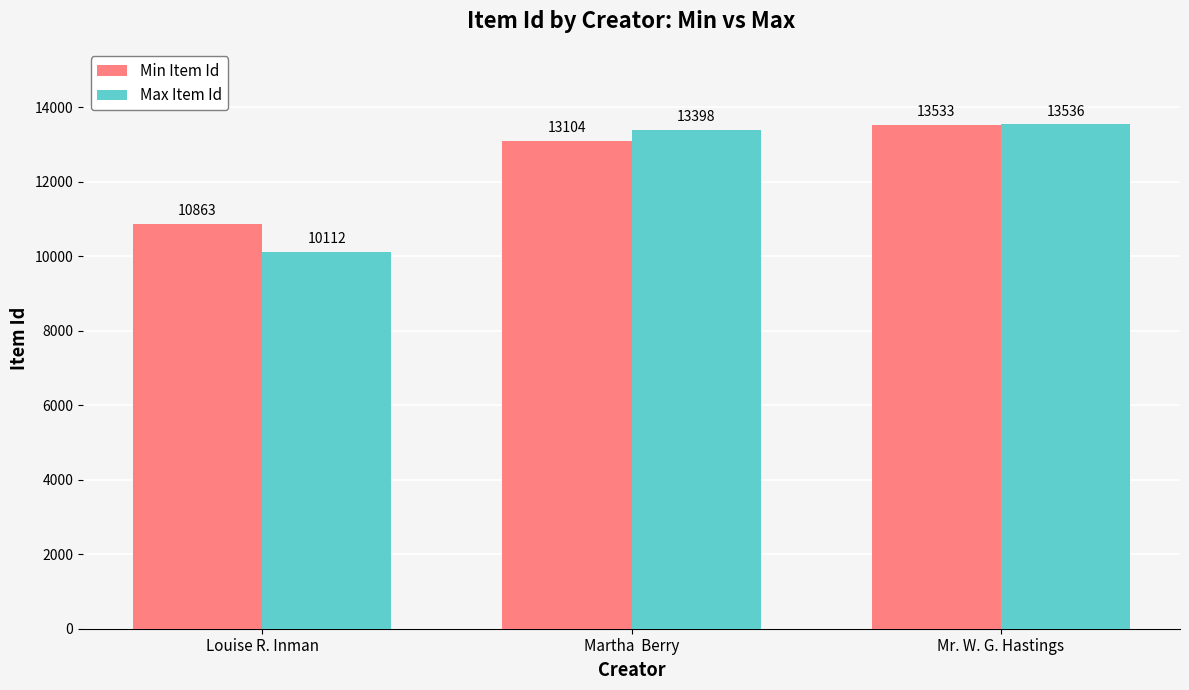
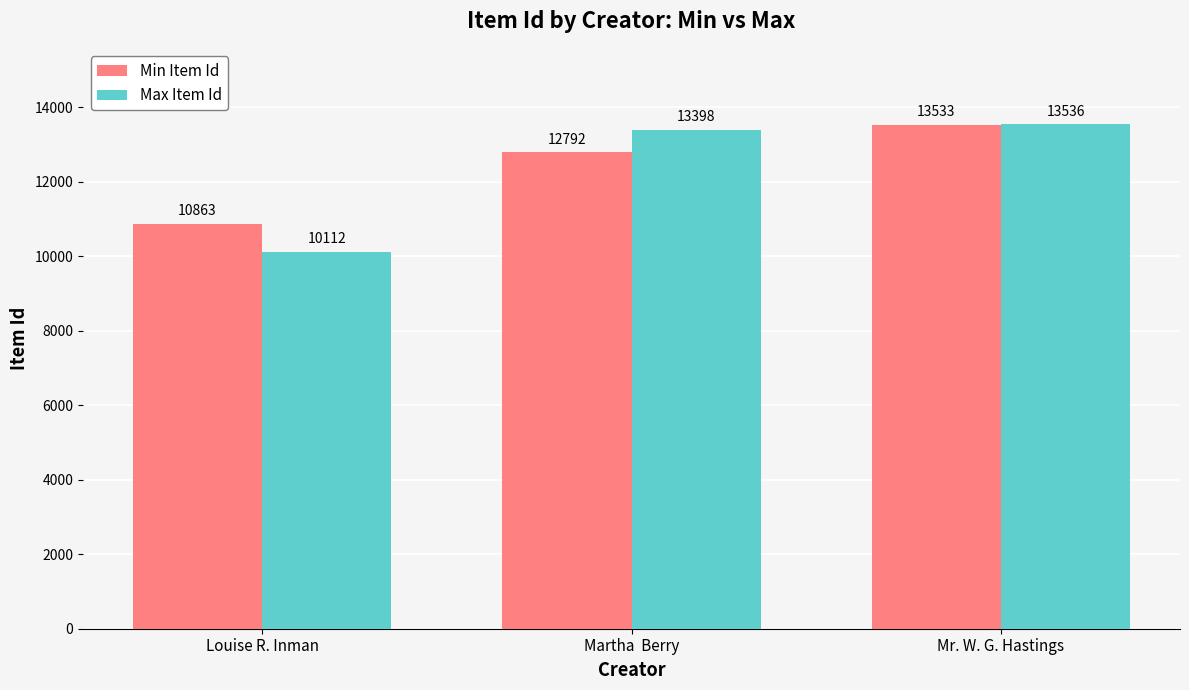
Min Item Id, Martha Berry: 13104 -> 12792
